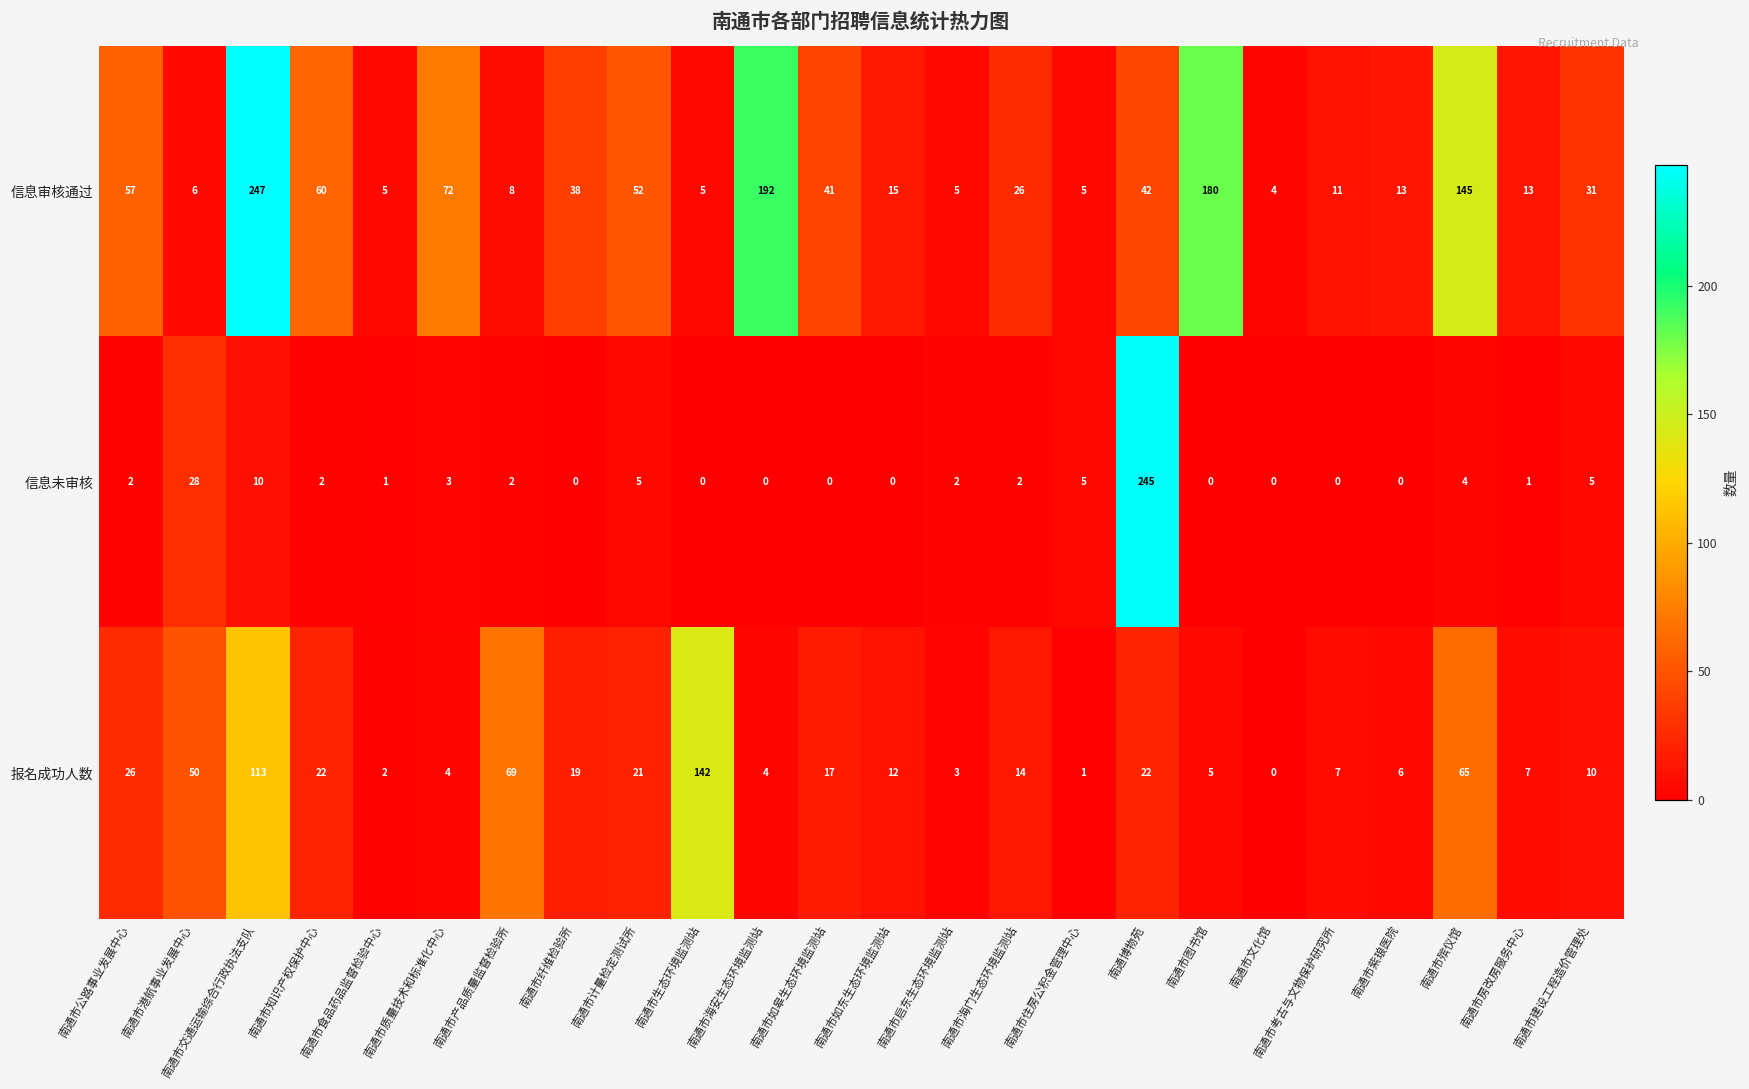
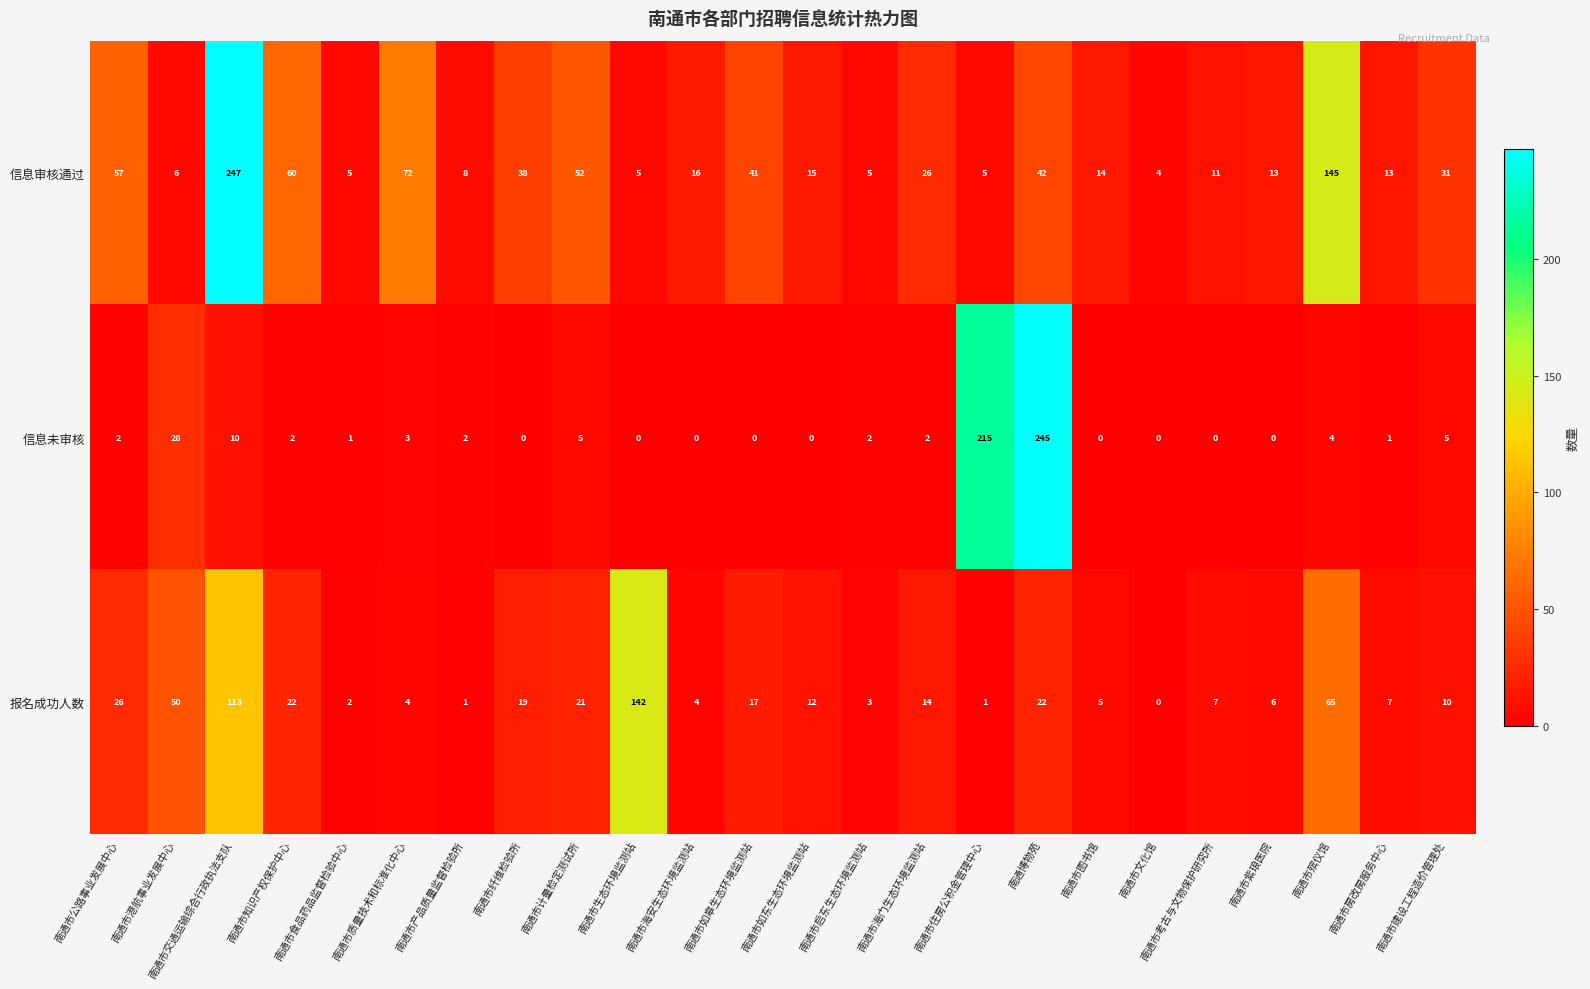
信息审核通过, 南通市海安生态环境监测站: 192 -> 16
信息审核通过, 南通市图书馆: 180 -> 14
信息未审核, 南通市住房公积金管理中心: 5 -> 215
报名成功人数, 南通市产品质量监督检验所: 69 -> 1
